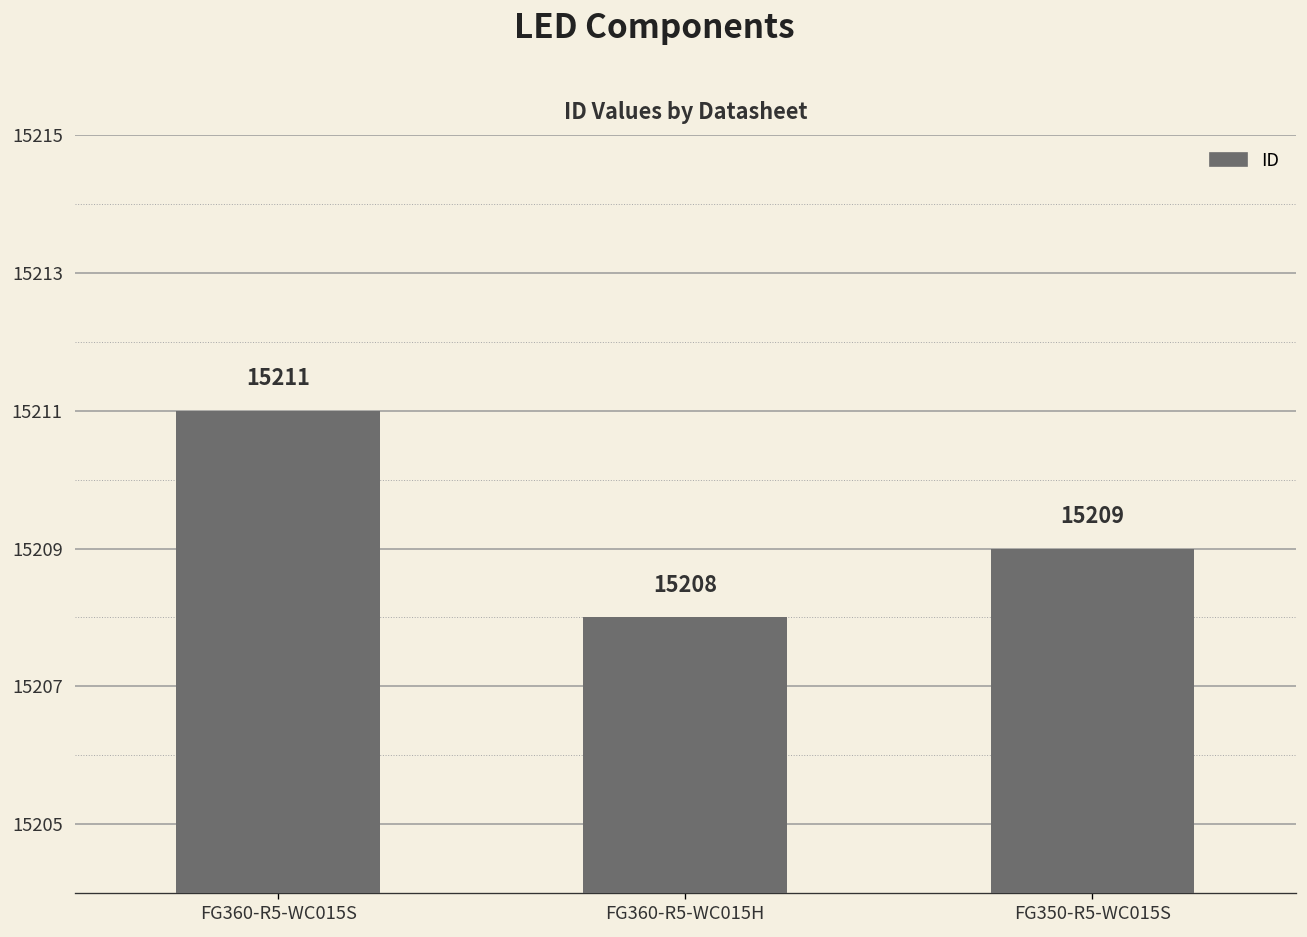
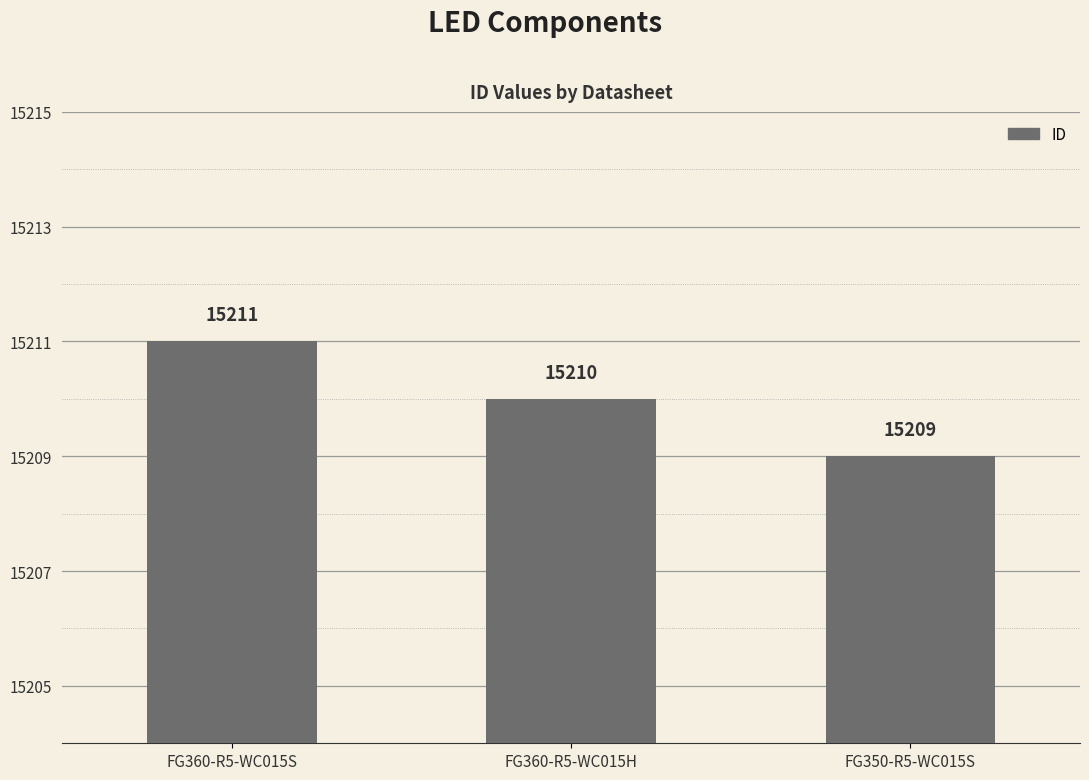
FG360-R5-WC015H: 15208 -> 15210
